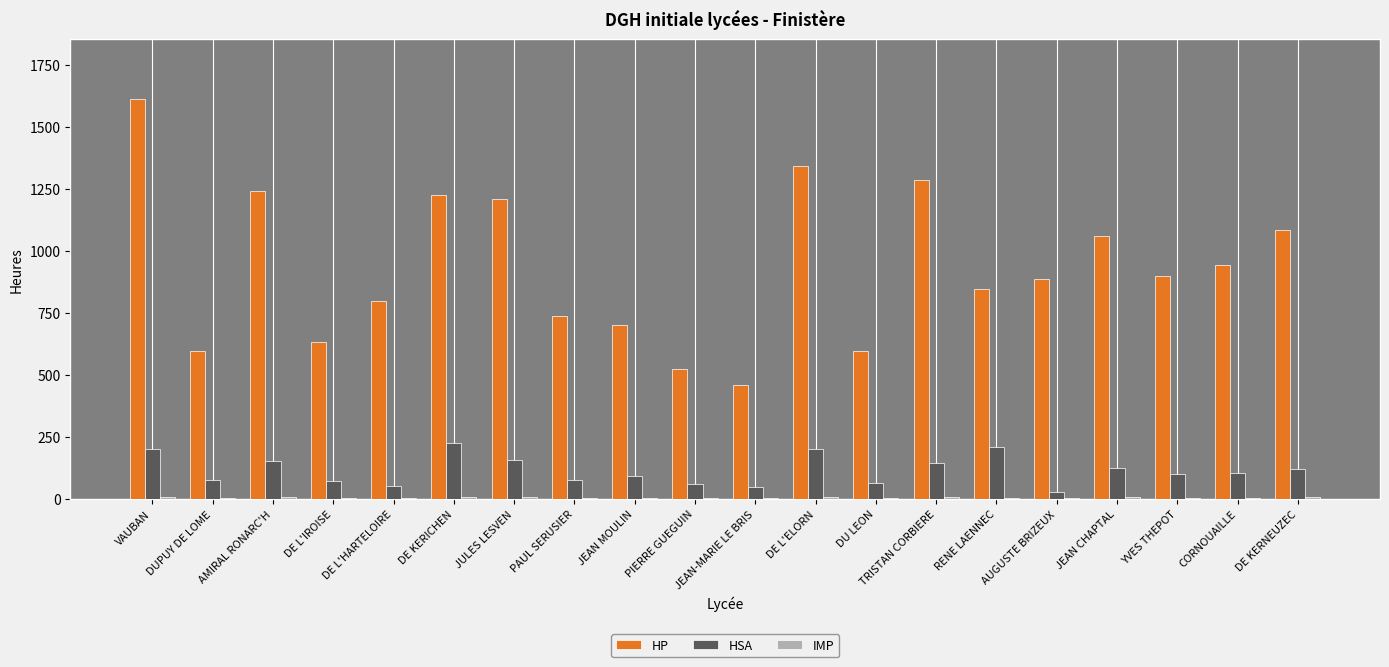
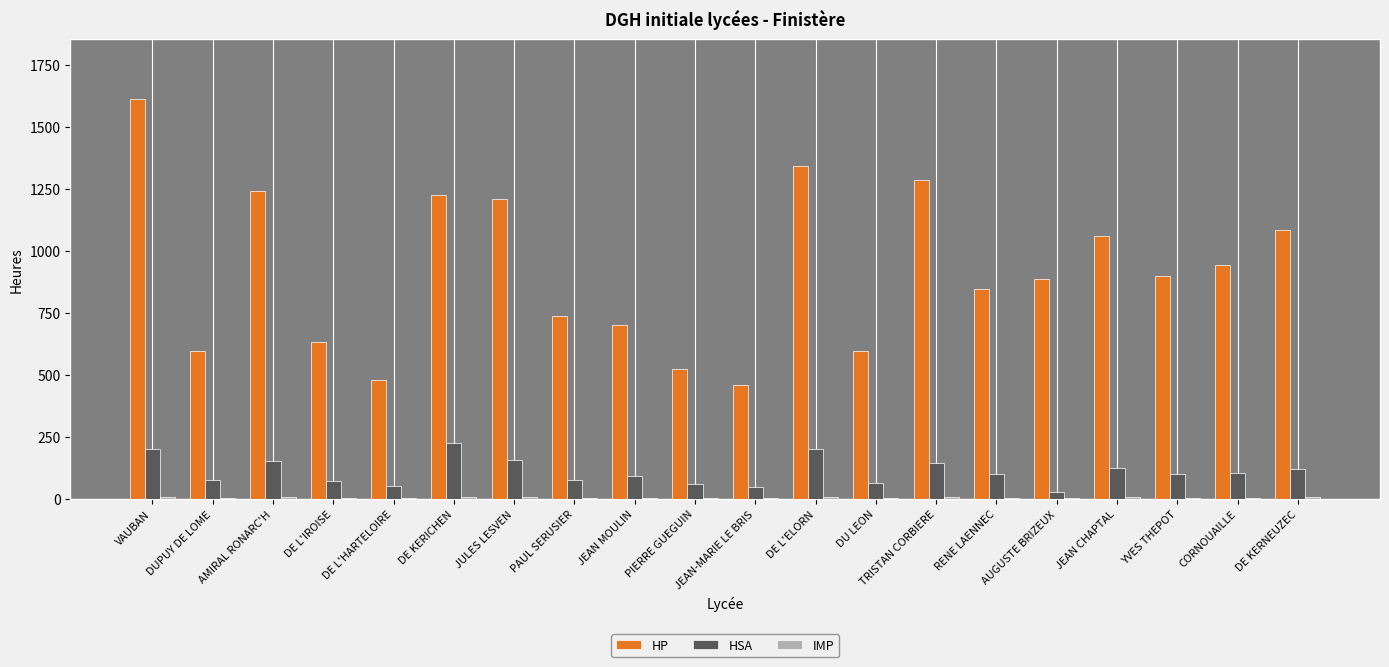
HP, DE L'HARTELOIRE: 800 -> 480
HSA, RENE LAENNEC: 210 -> 100
